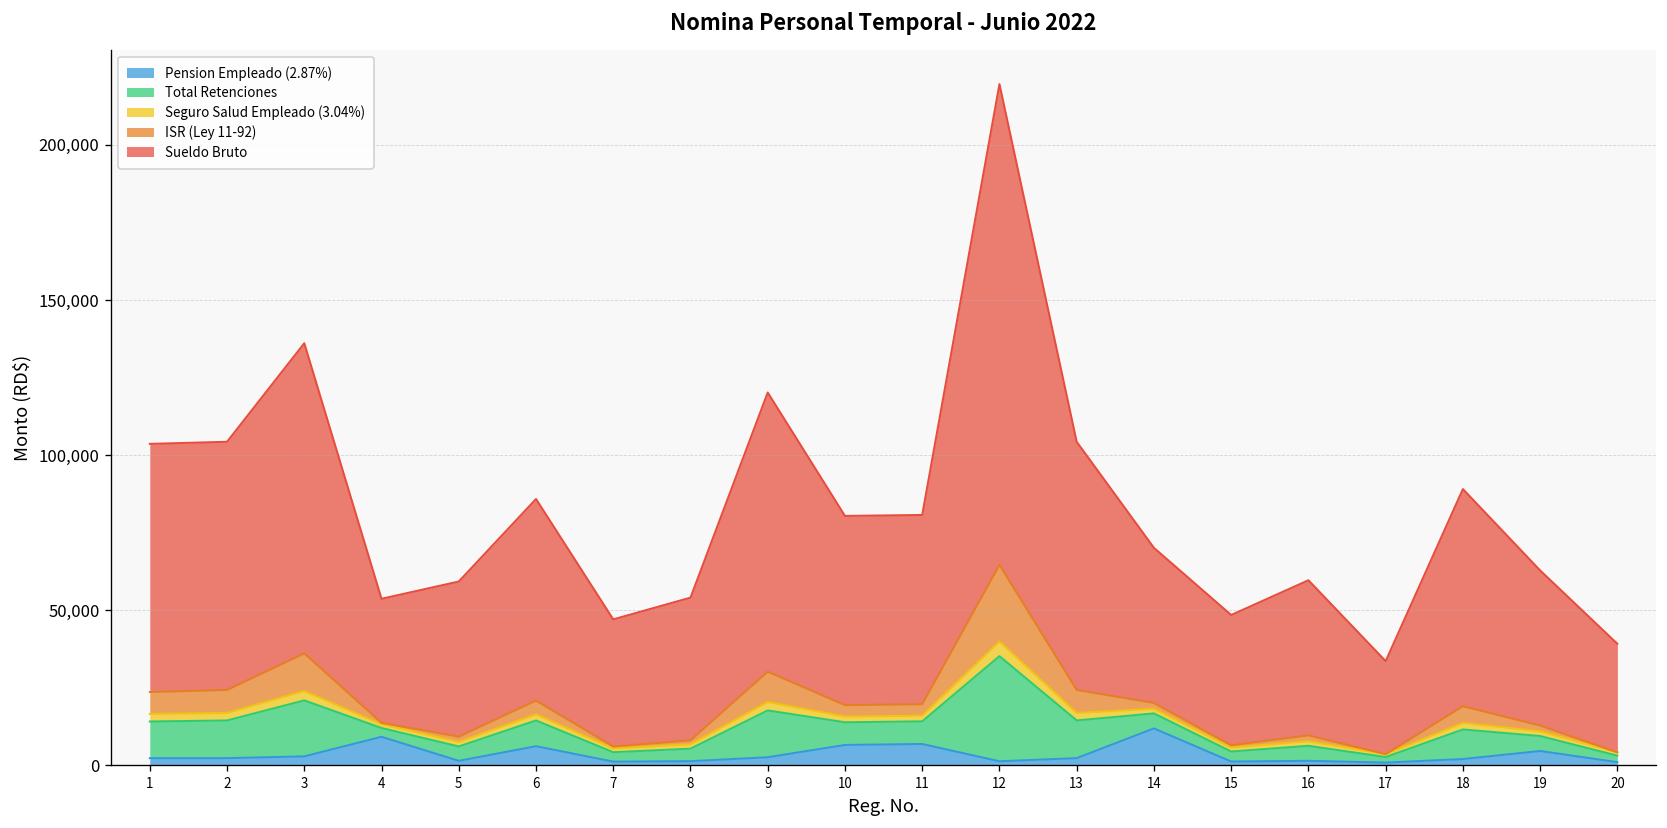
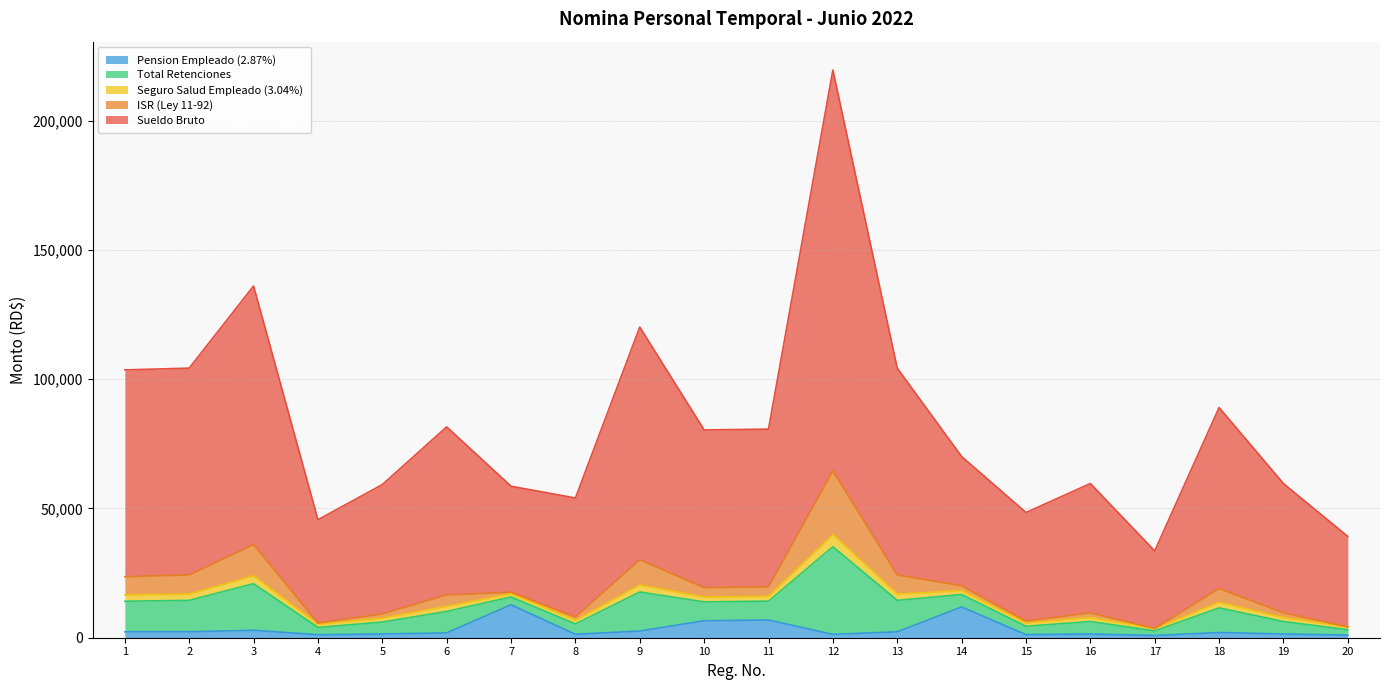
Pension Empleado (2.87%), 4: 9,000 -> 1,000
Pension Empleado (2.87%), 6: 6,000 -> 2,000
Pension Empleado (2.87%), 7: 1,000 -> 13,000
Pension Empleado (2.87%), 19: 5,000 -> 1,000
